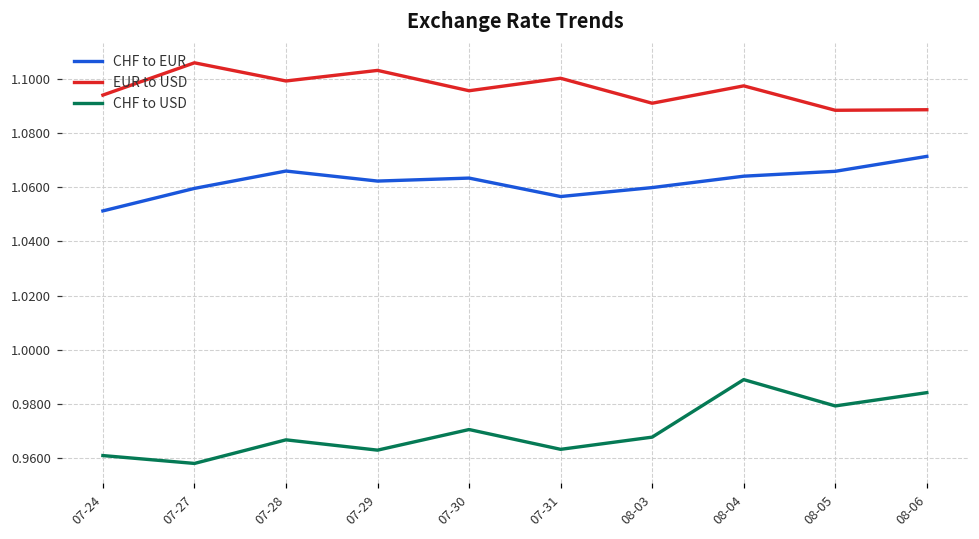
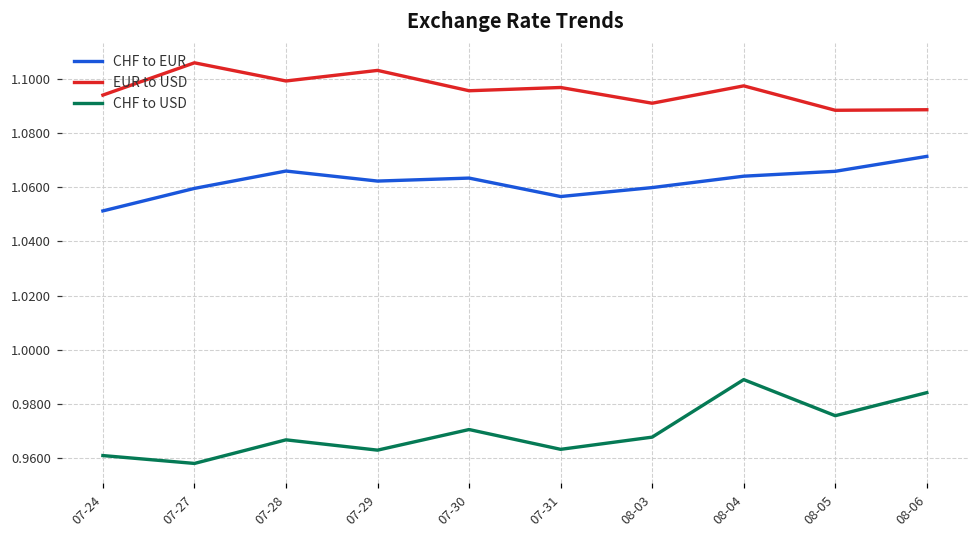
EUR to USD, 07-31: 1.100 -> 1.097
CHF to USD, 08-05: 0.979 -> 0.976
